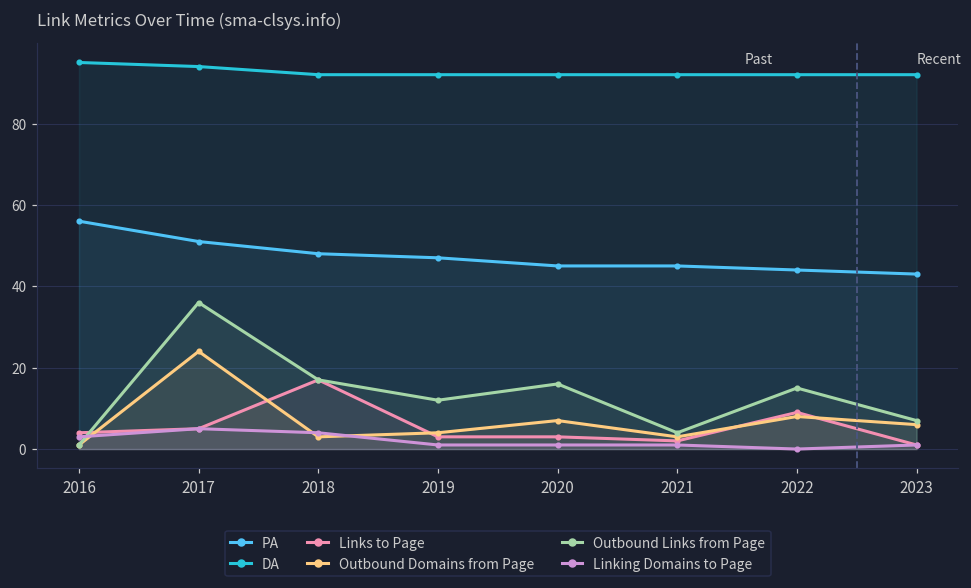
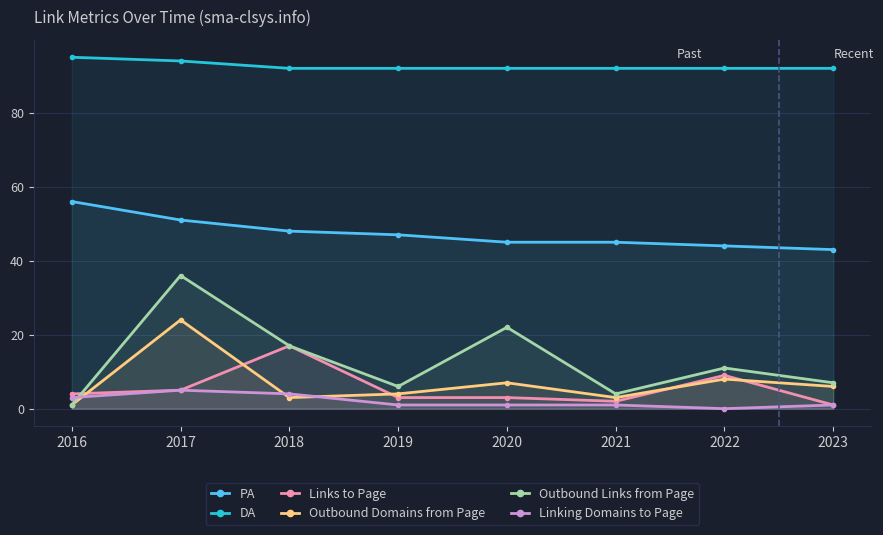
Outbound Links from Page, 2019: 12 -> 6
Outbound Links from Page, 2020: 16 -> 22
Outbound Links from Page, 2022: 15 -> 11
